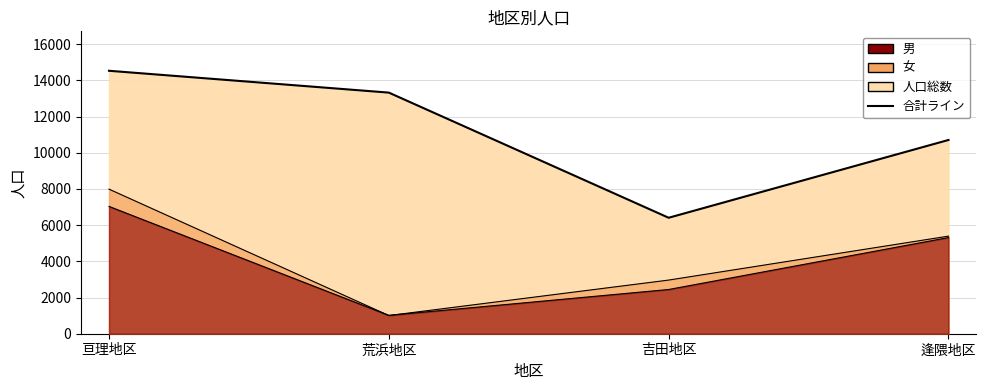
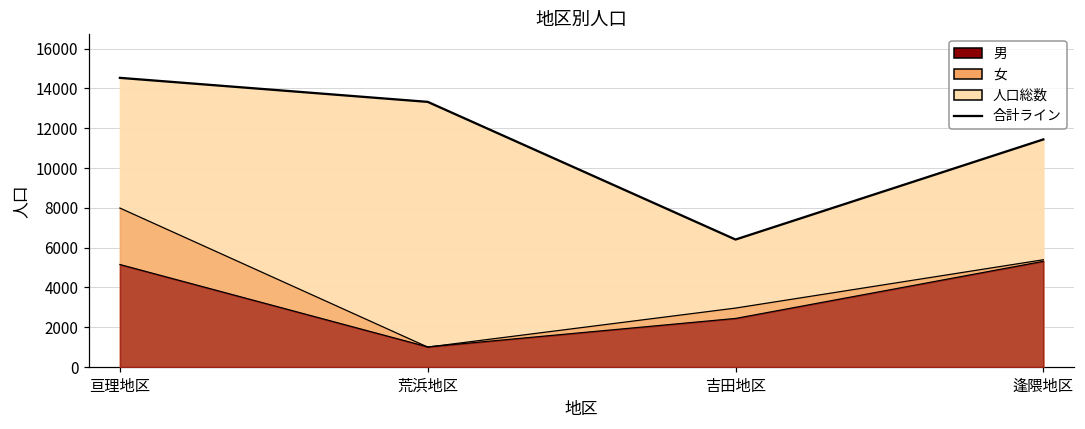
男, 亘理地区: 7000 -> 5200
人口総数, 逢隈地区: 10700 -> 11400
